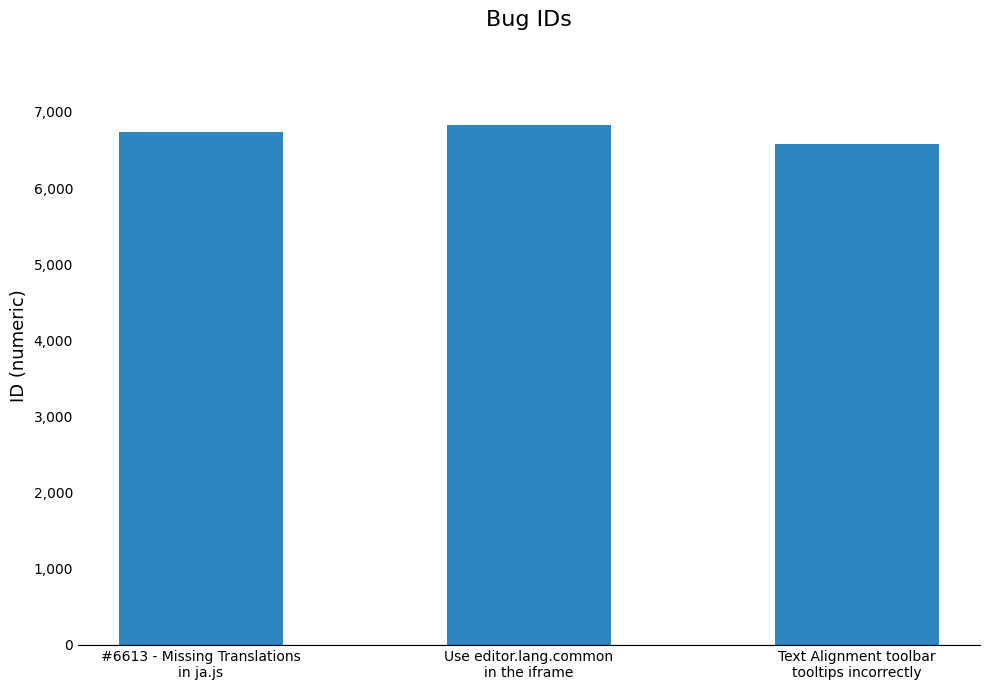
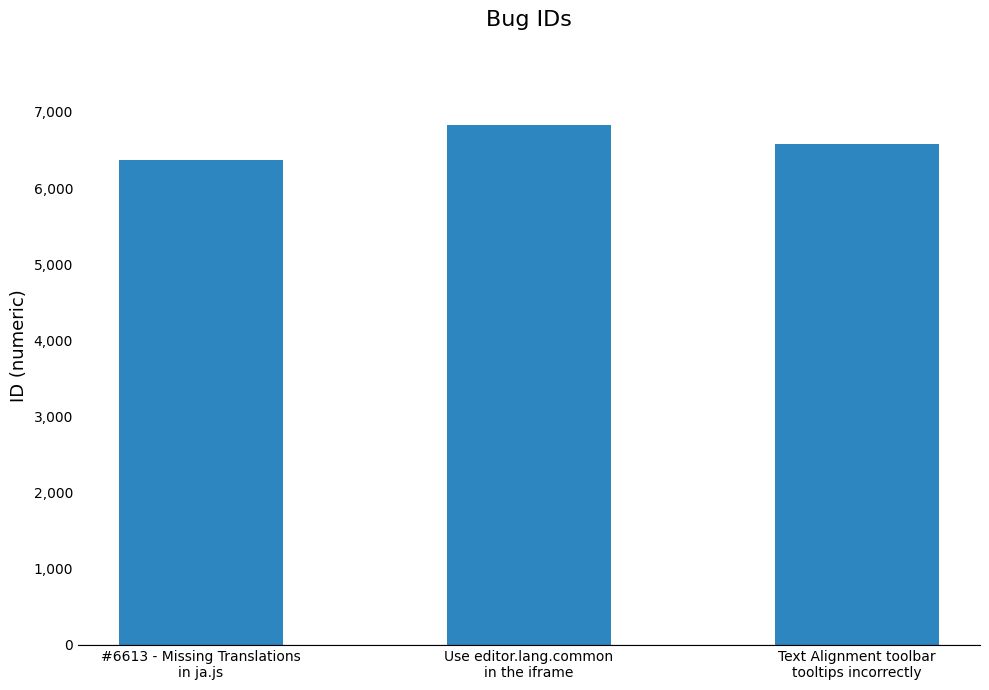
#6613 - Missing Translations in ja.js: 6,700 -> 6,400
